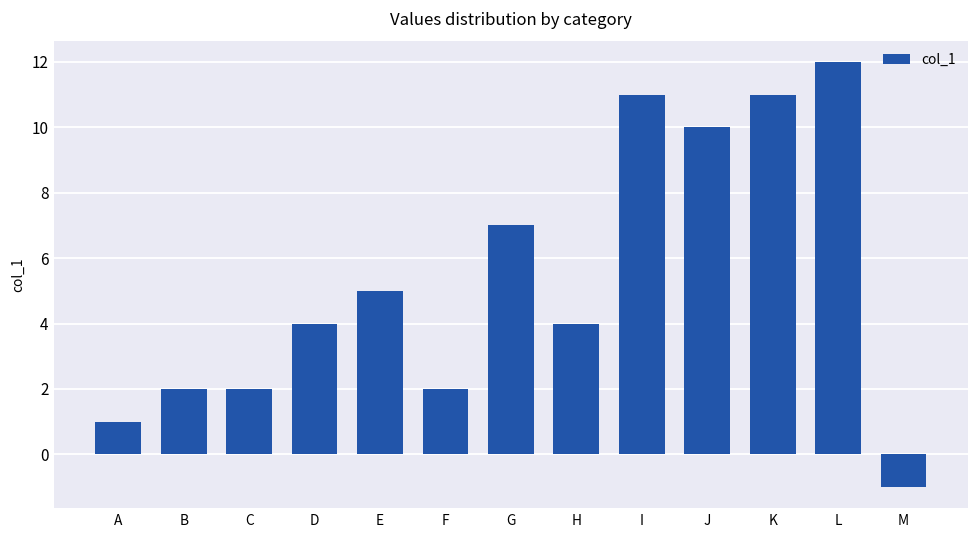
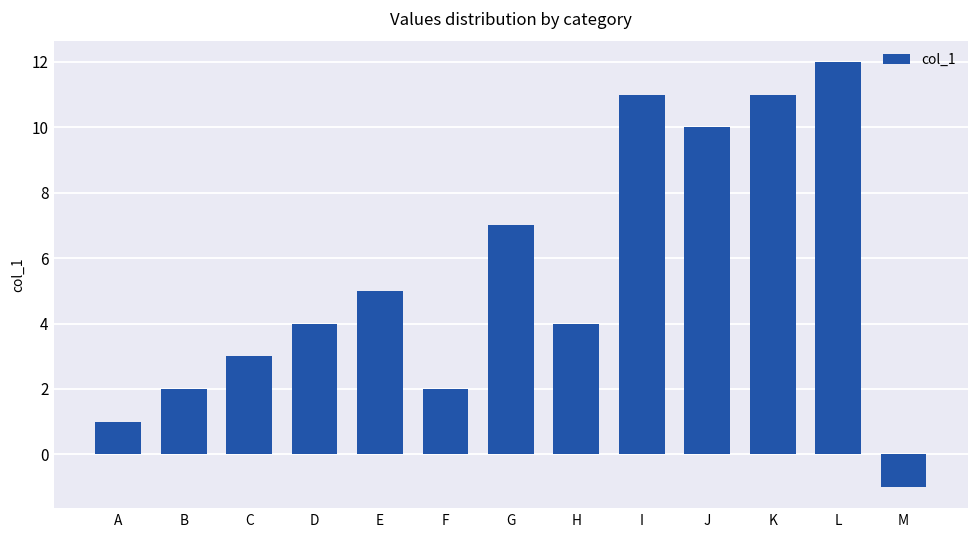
C: 2 -> 3
